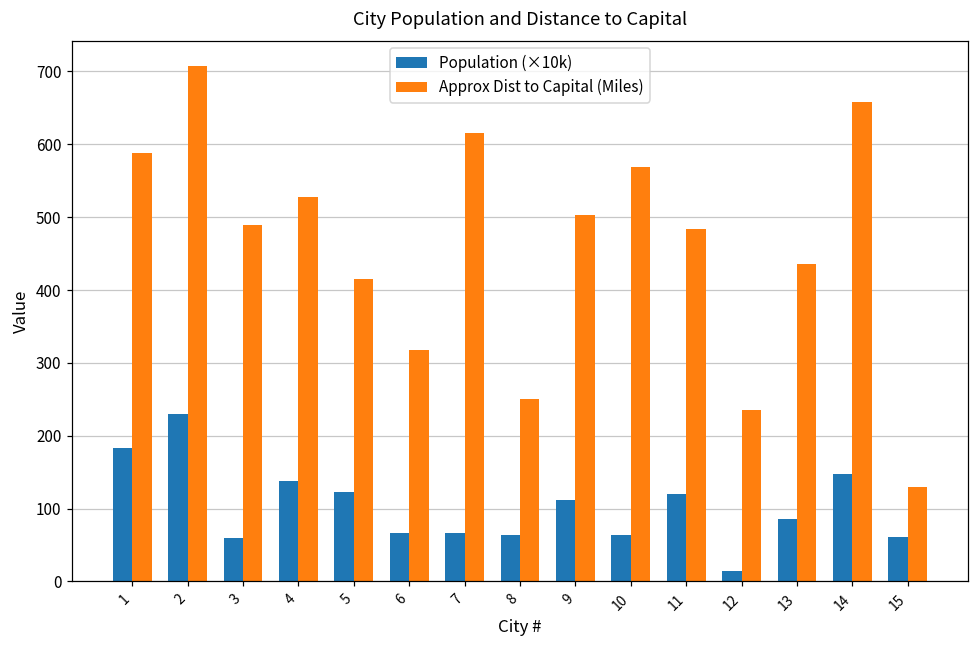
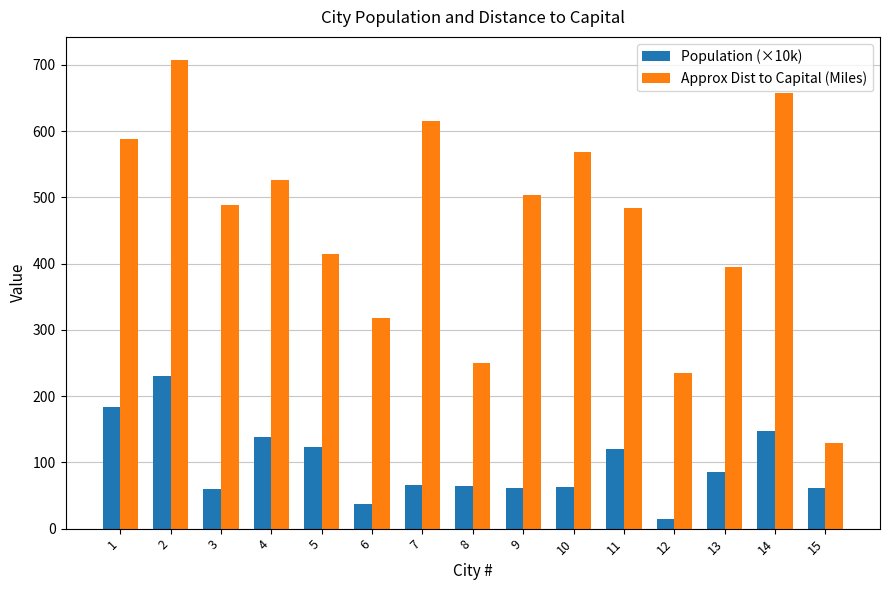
Population (×10k), 6: 70 -> 40
Population (×10k), 9: 110 -> 60
Approx Dist to Capital (Miles), 13: 440 -> 400
